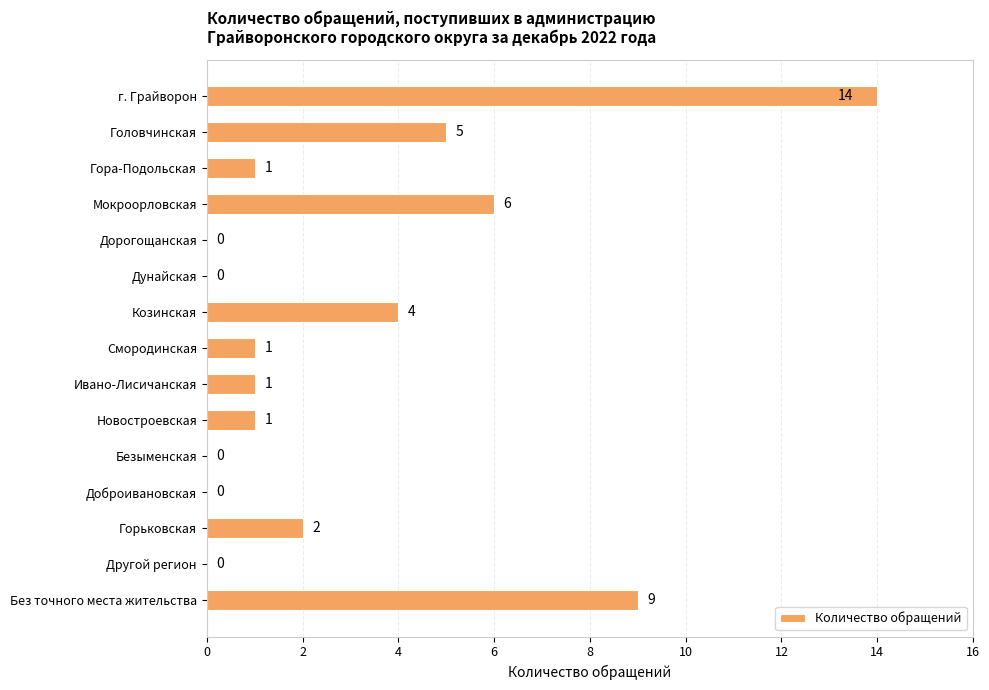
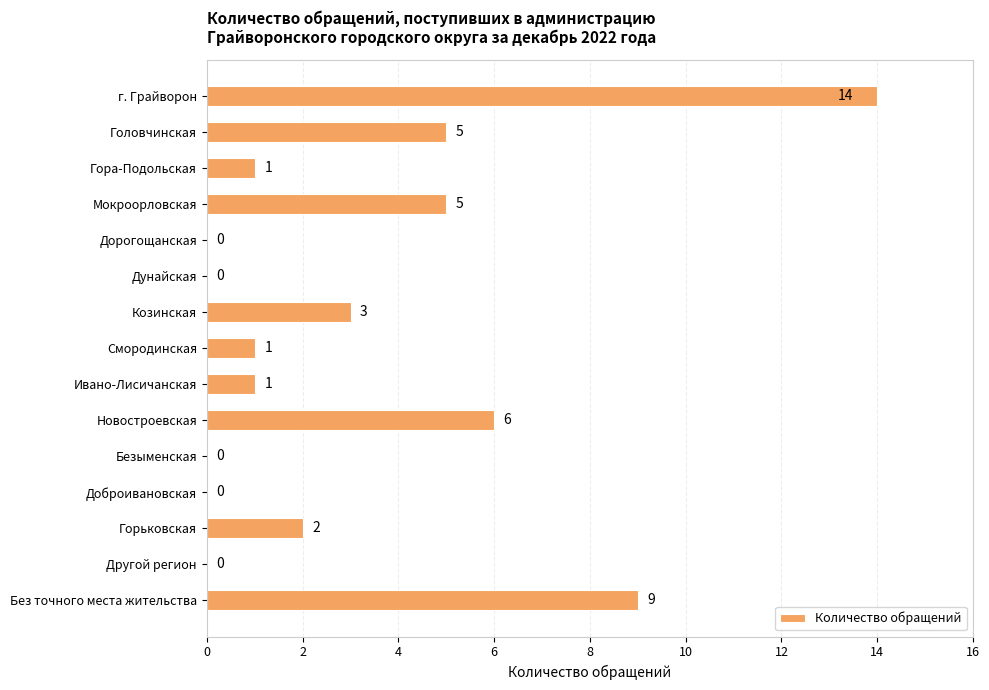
Мокроорловская: 6 -> 5
Козинская: 4 -> 3
Новостроевская: 1 -> 6
